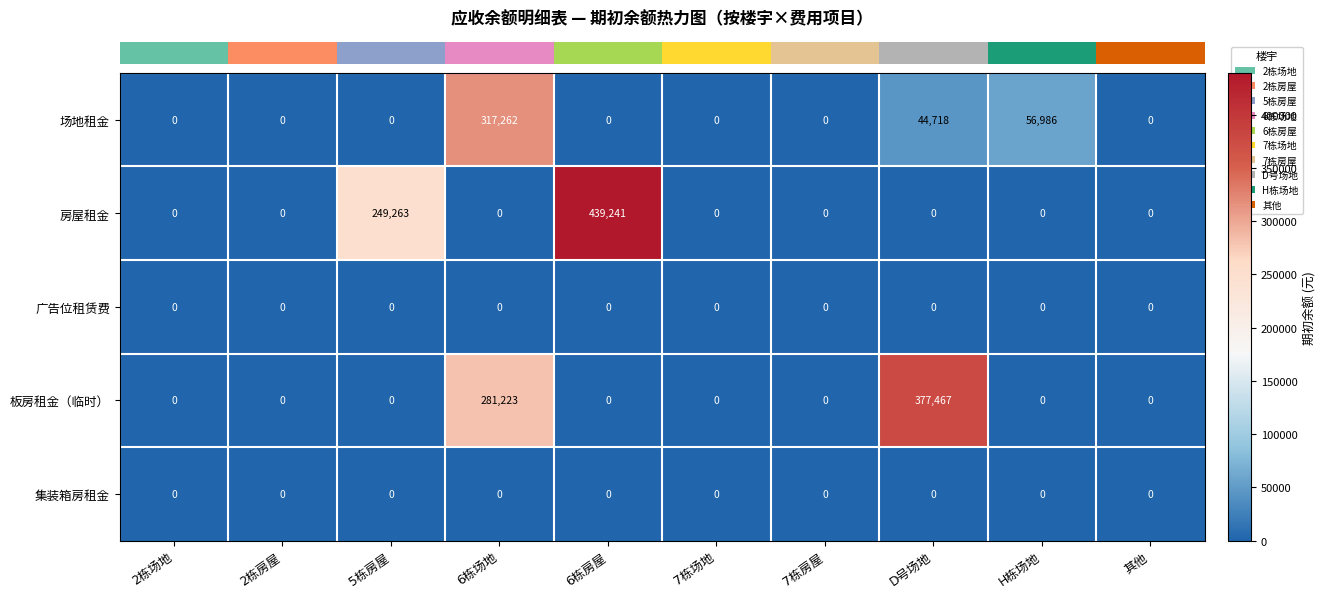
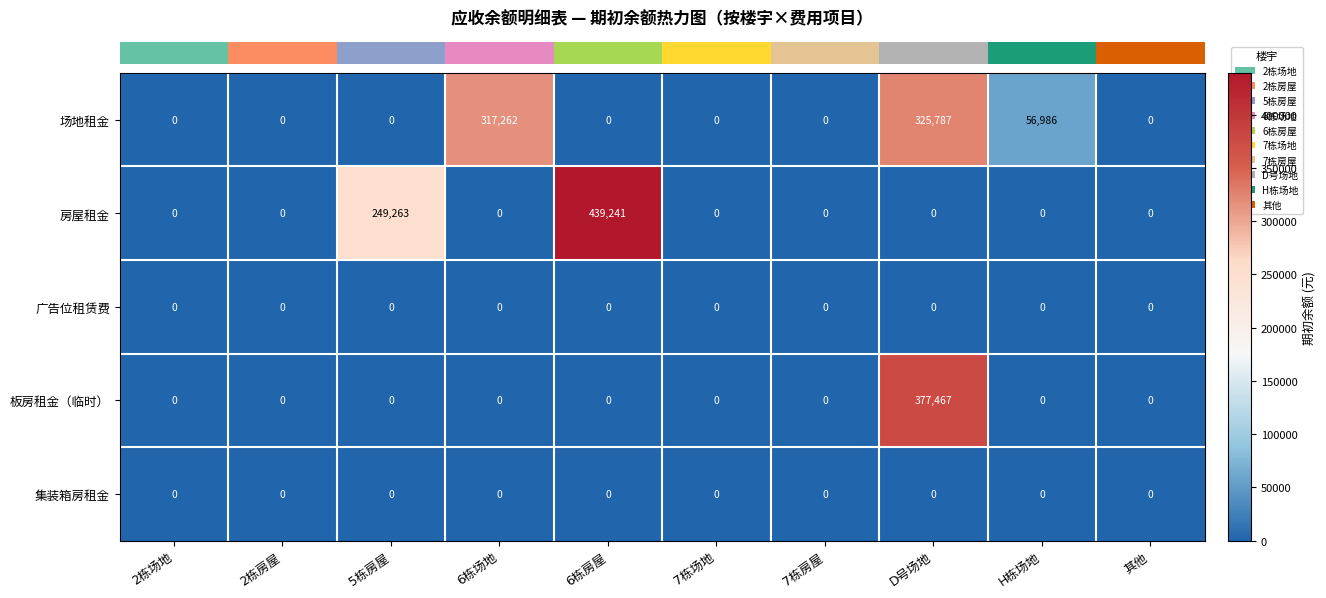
场地租金, D号场地: 44,718 -> 325,787
板房租金（临时）, 6栋场地: 281,223 -> 0
